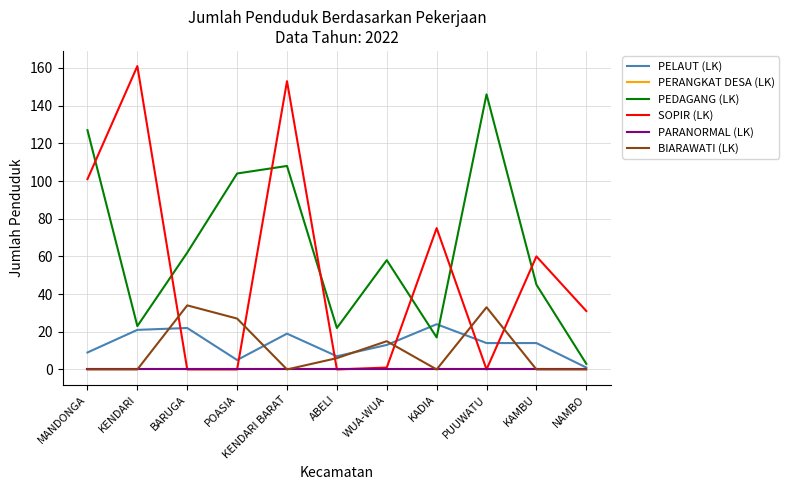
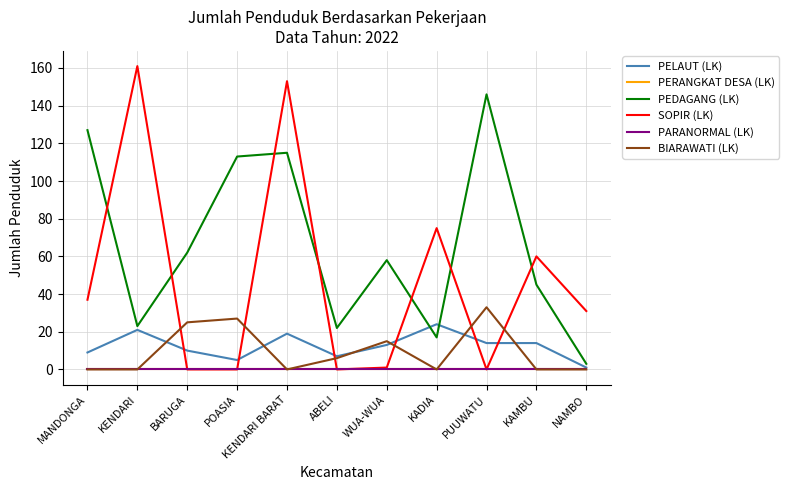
SOPIR (LK), MANDONGA: 101 -> 37
PELAUT (LK), BARUGA: 22 -> 10
BIARAWATI (LK), BARUGA: 34 -> 25
PEDAGANG (LK), POASIA: 104 -> 113
PEDAGANG (LK), KENDARI BARAT: 108 -> 115
